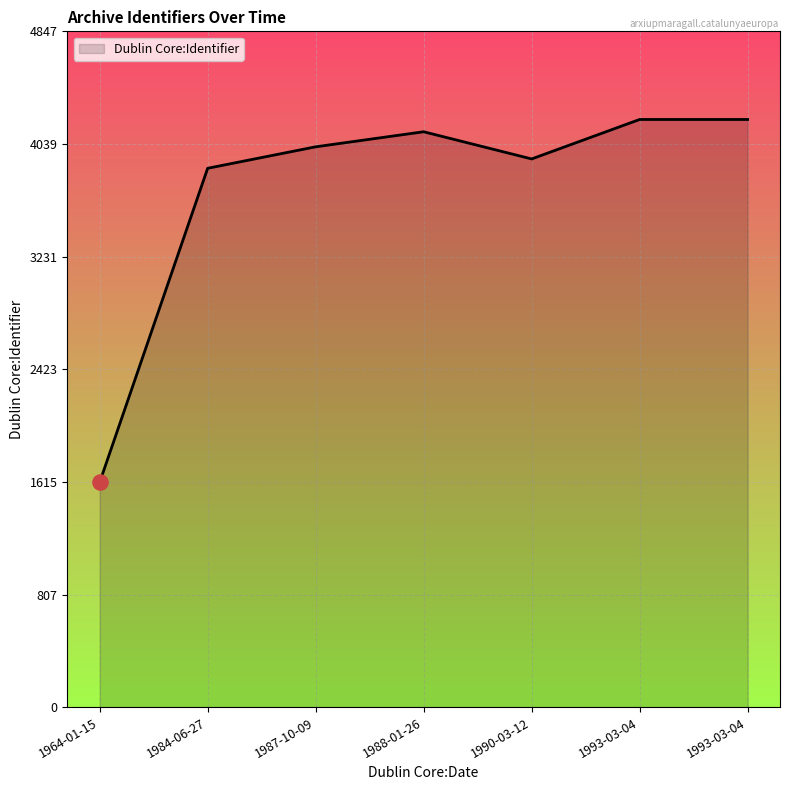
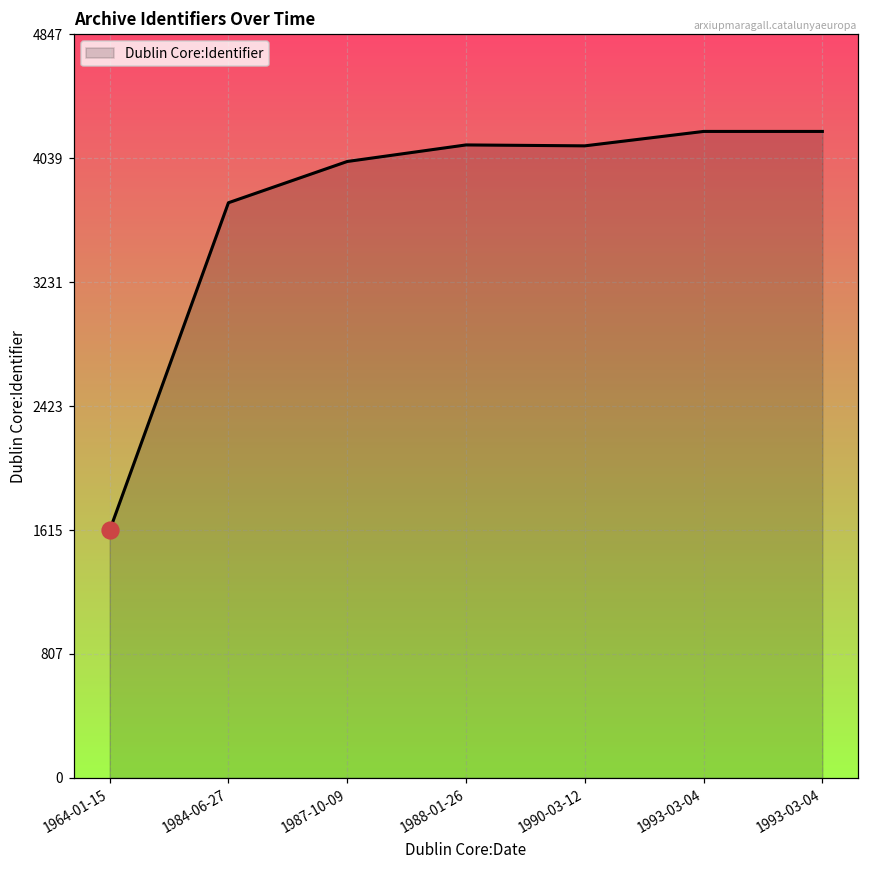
Dublin Core:Identifier, 1984-06-27: 3870 -> 3750
Dublin Core:Identifier, 1990-03-12: 3930 -> 4120
